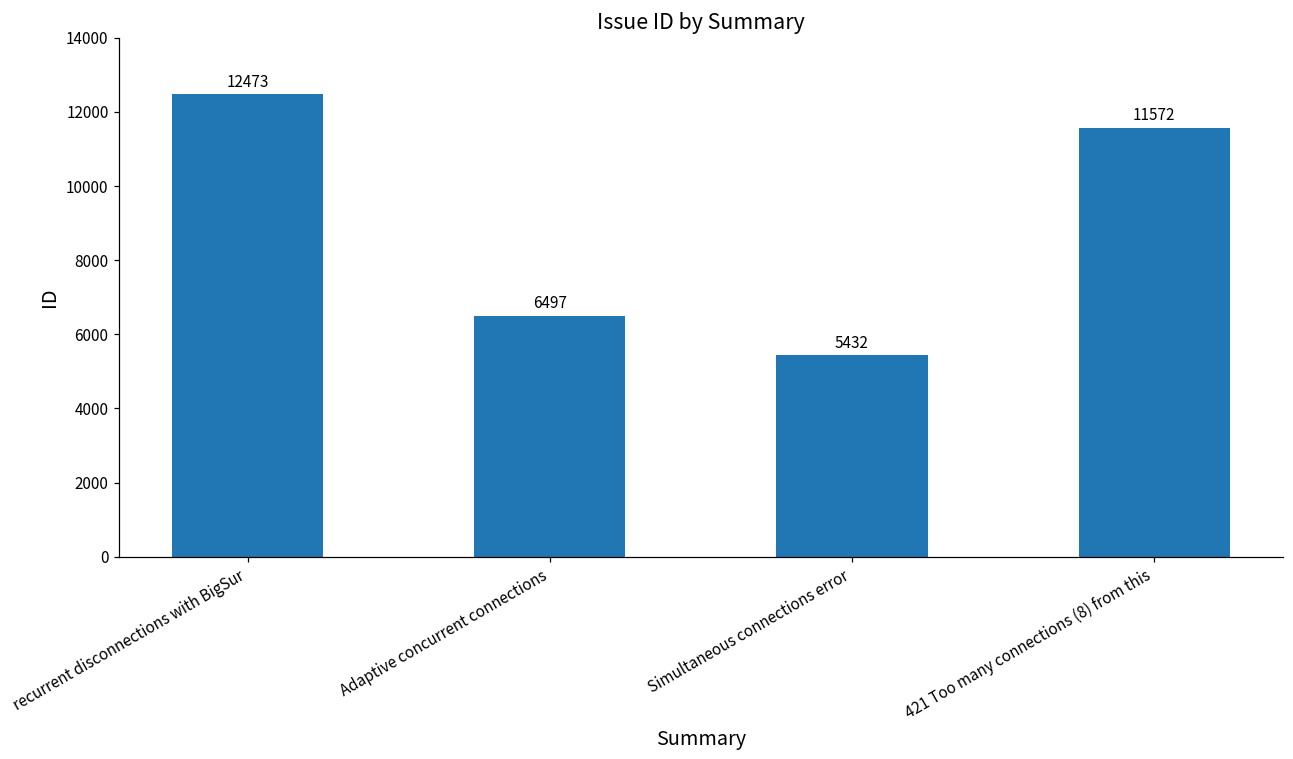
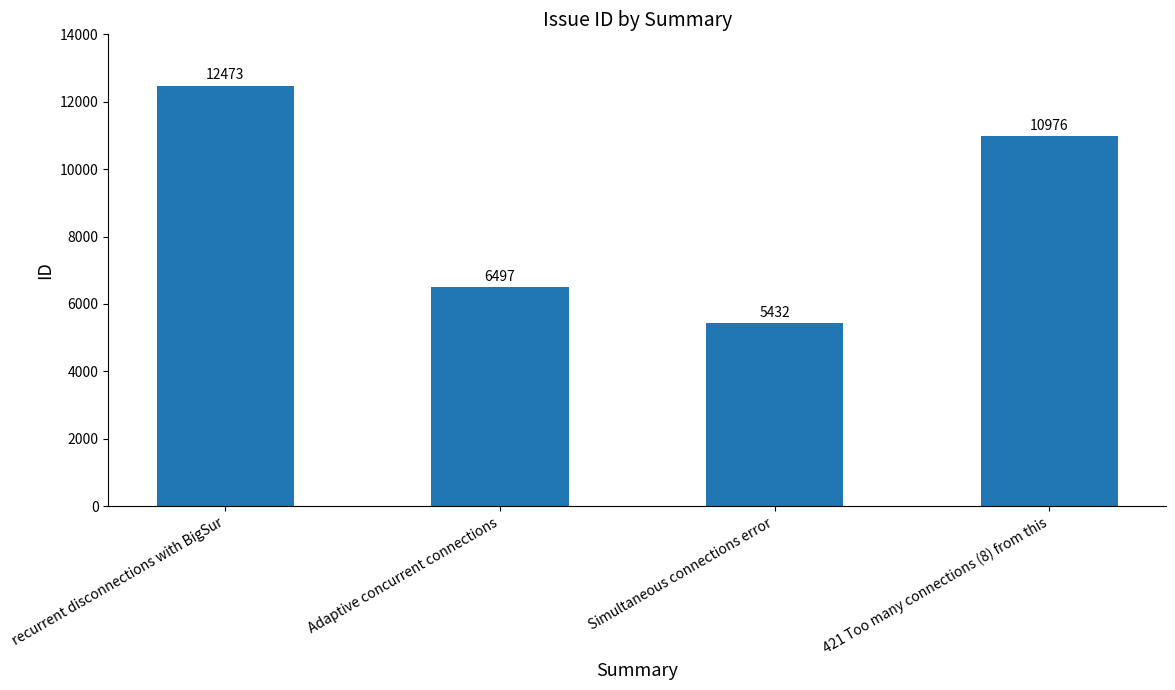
421 Too many connections (8) from this: 11572 -> 10976
